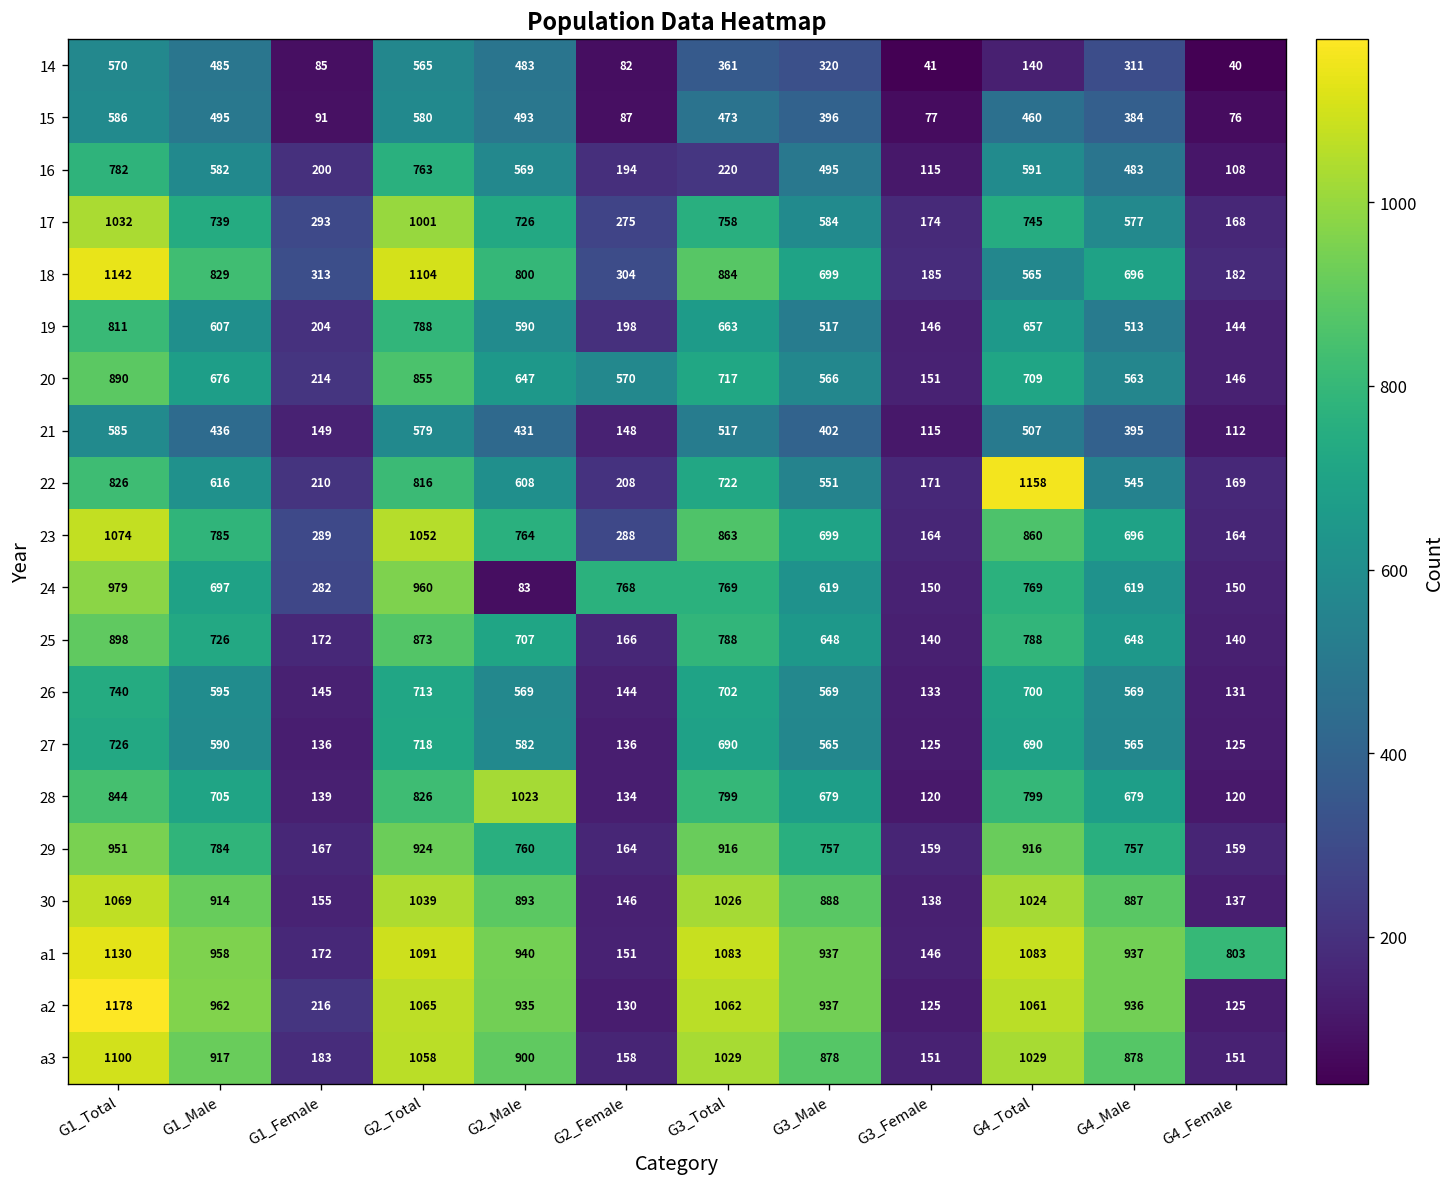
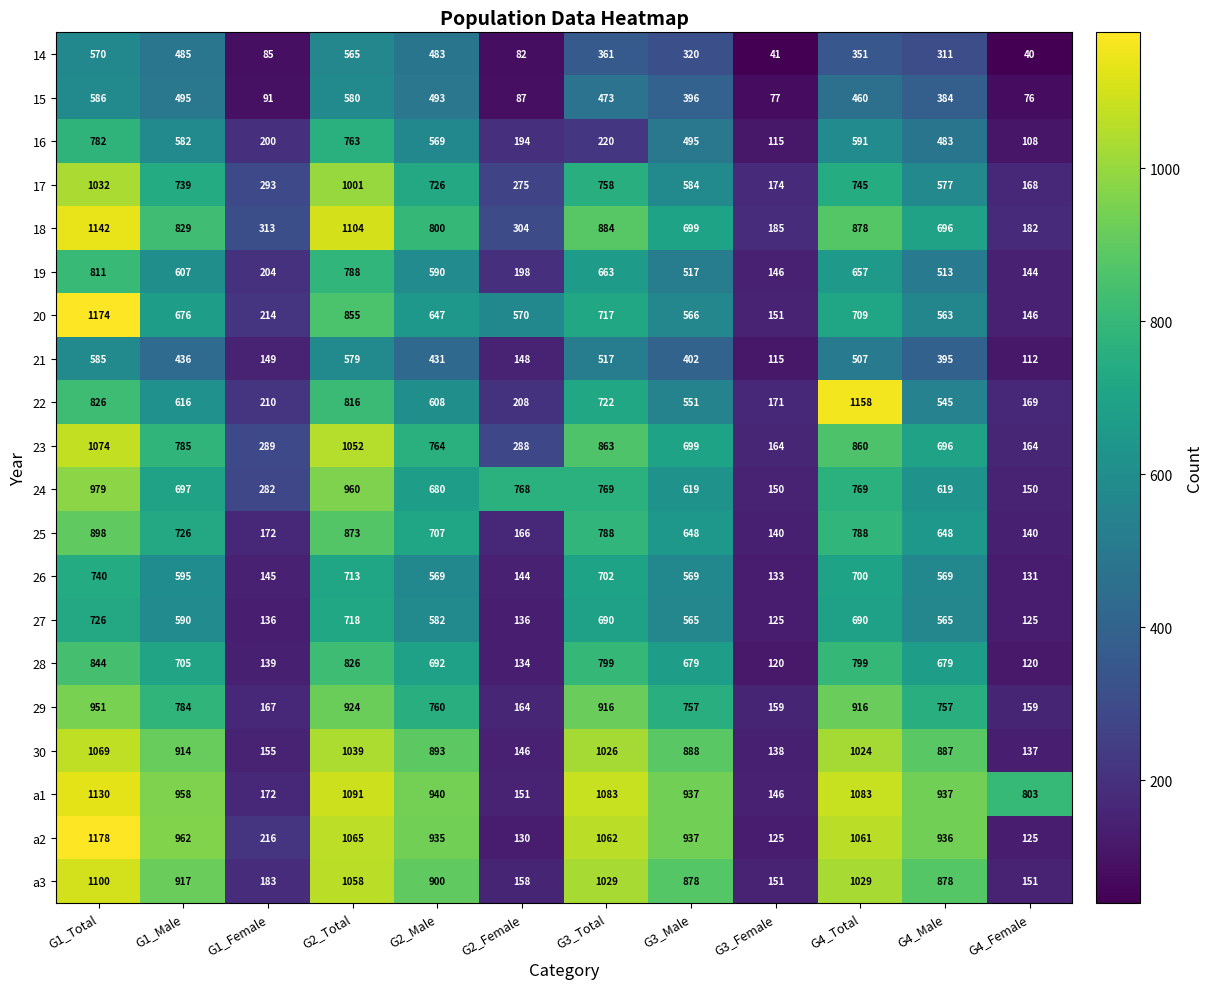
14, G4_Total: 140 -> 351
18, G4_Total: 565 -> 878
20, G1_Total: 890 -> 1174
24, G2_Male: 83 -> 680
28, G2_Male: 1023 -> 692
